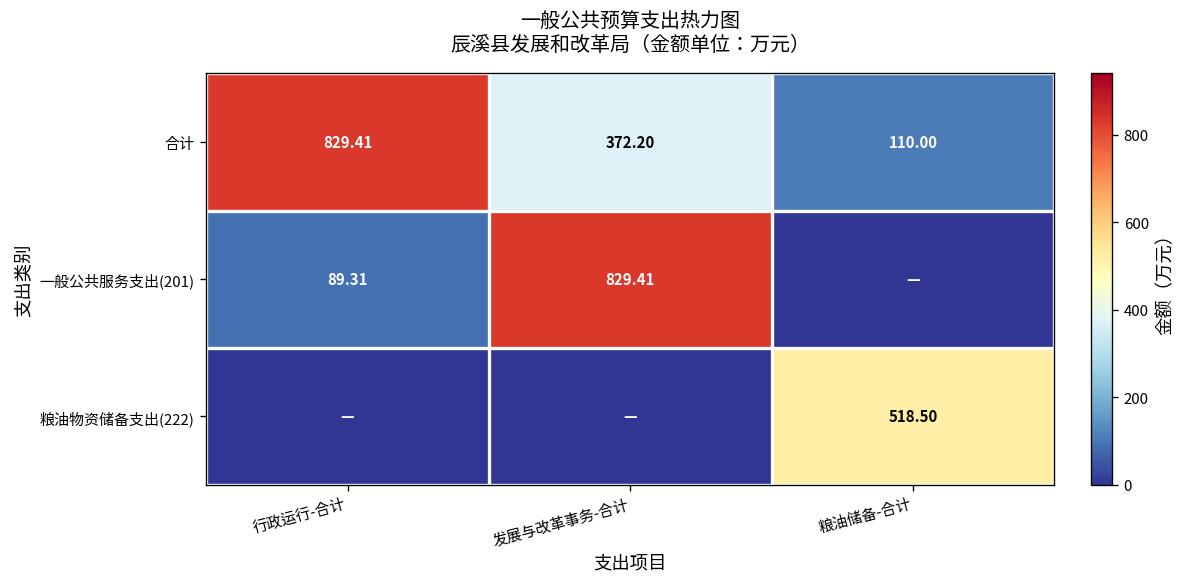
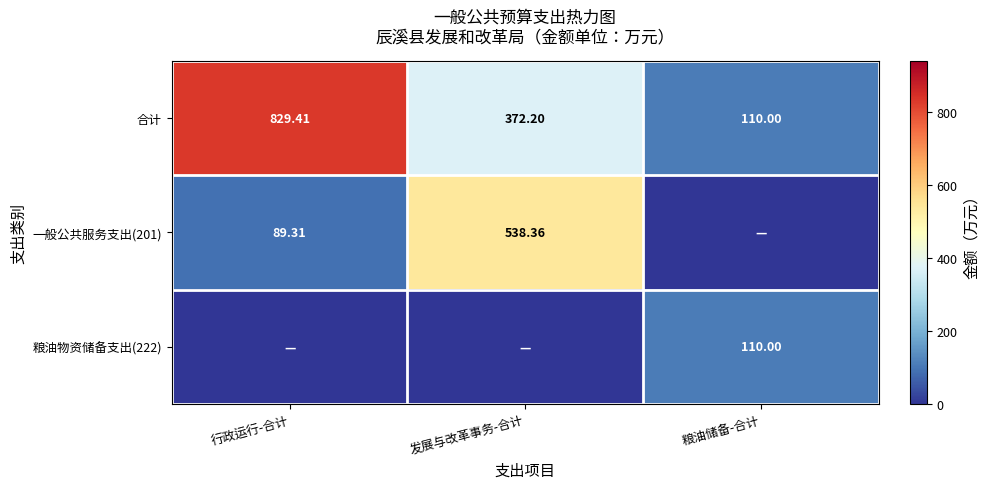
一般公共服务支出(201), 发展与改革事务-合计: 829.41 -> 538.36
粮油物资储备支出(222), 粮油储备-合计: 518.50 -> 110.00
